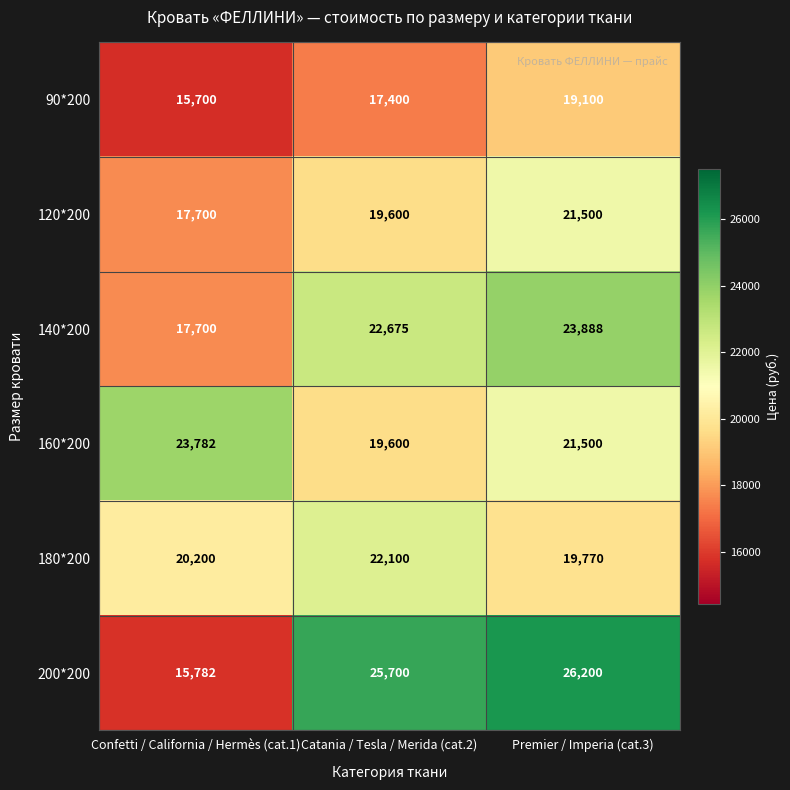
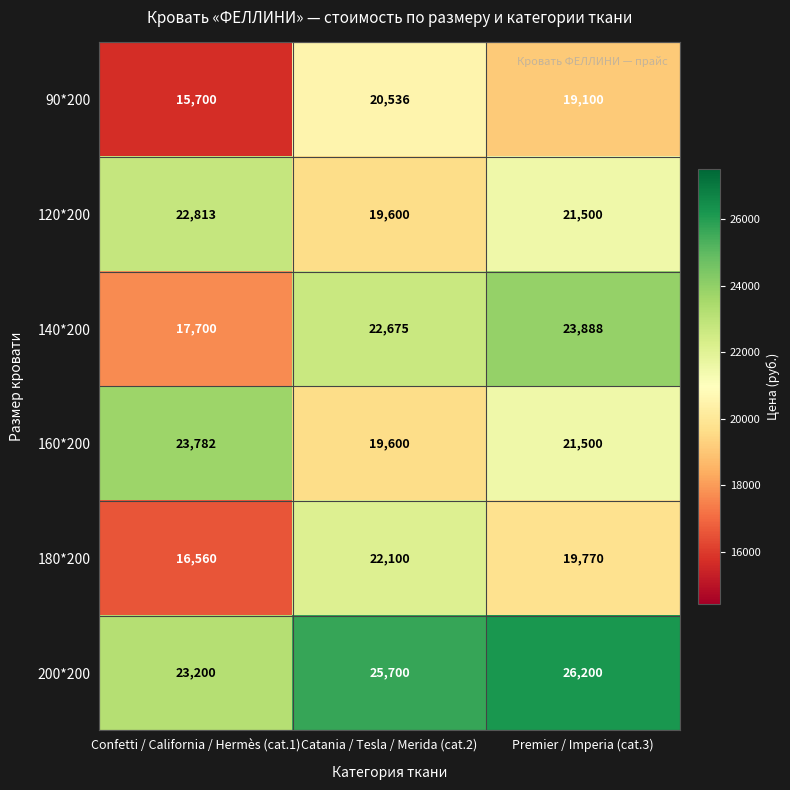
90*200, Catania / Tesla / Merida (cat.2): 17,400 -> 20,536
120*200, Confetti / California / Hermès (cat.1): 17,700 -> 22,813
180*200, Confetti / California / Hermès (cat.1): 20,200 -> 16,560
200*200, Confetti / California / Hermès (cat.1): 15,782 -> 23,200
